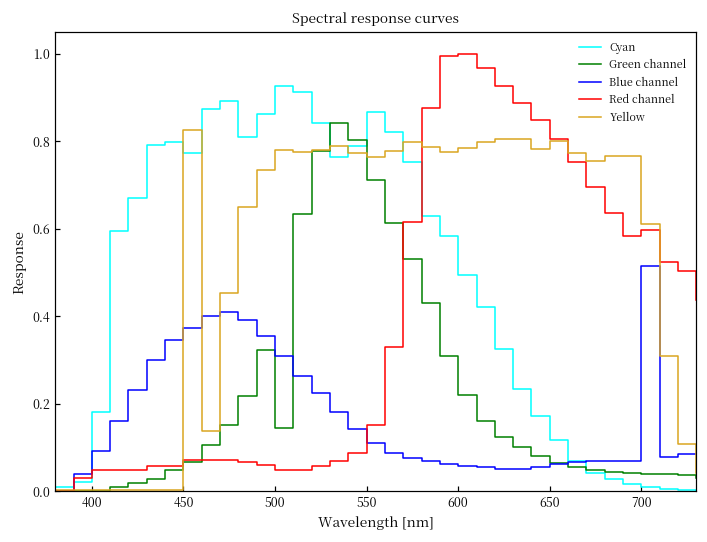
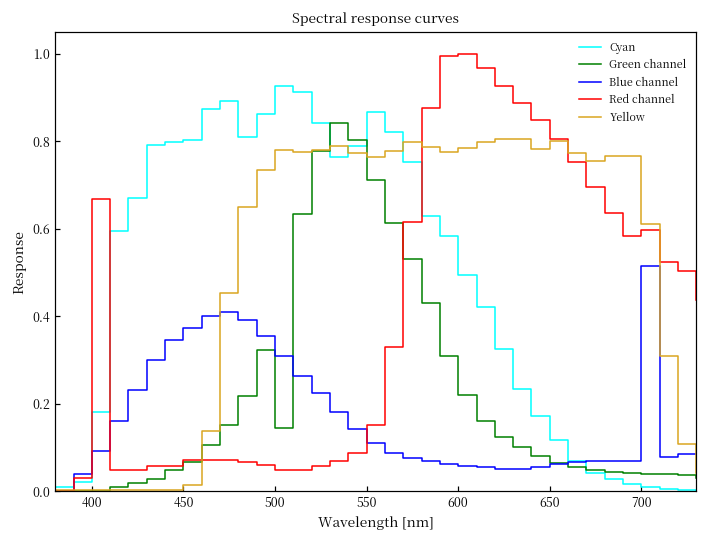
Red channel, 400: 0.05 -> 0.67
Cyan, 450: 0.77 -> 0.80
Yellow, 450: 0.83 -> 0.01
